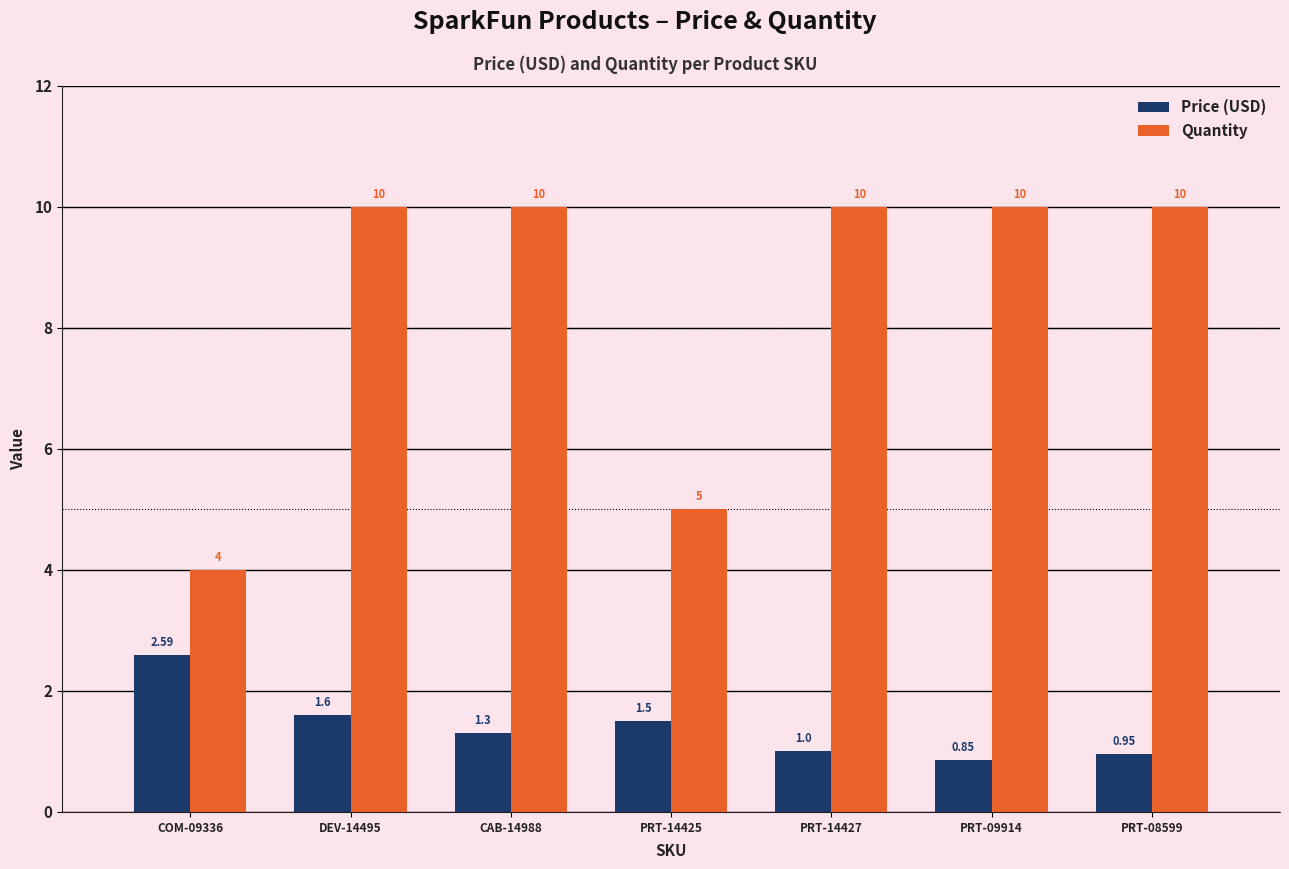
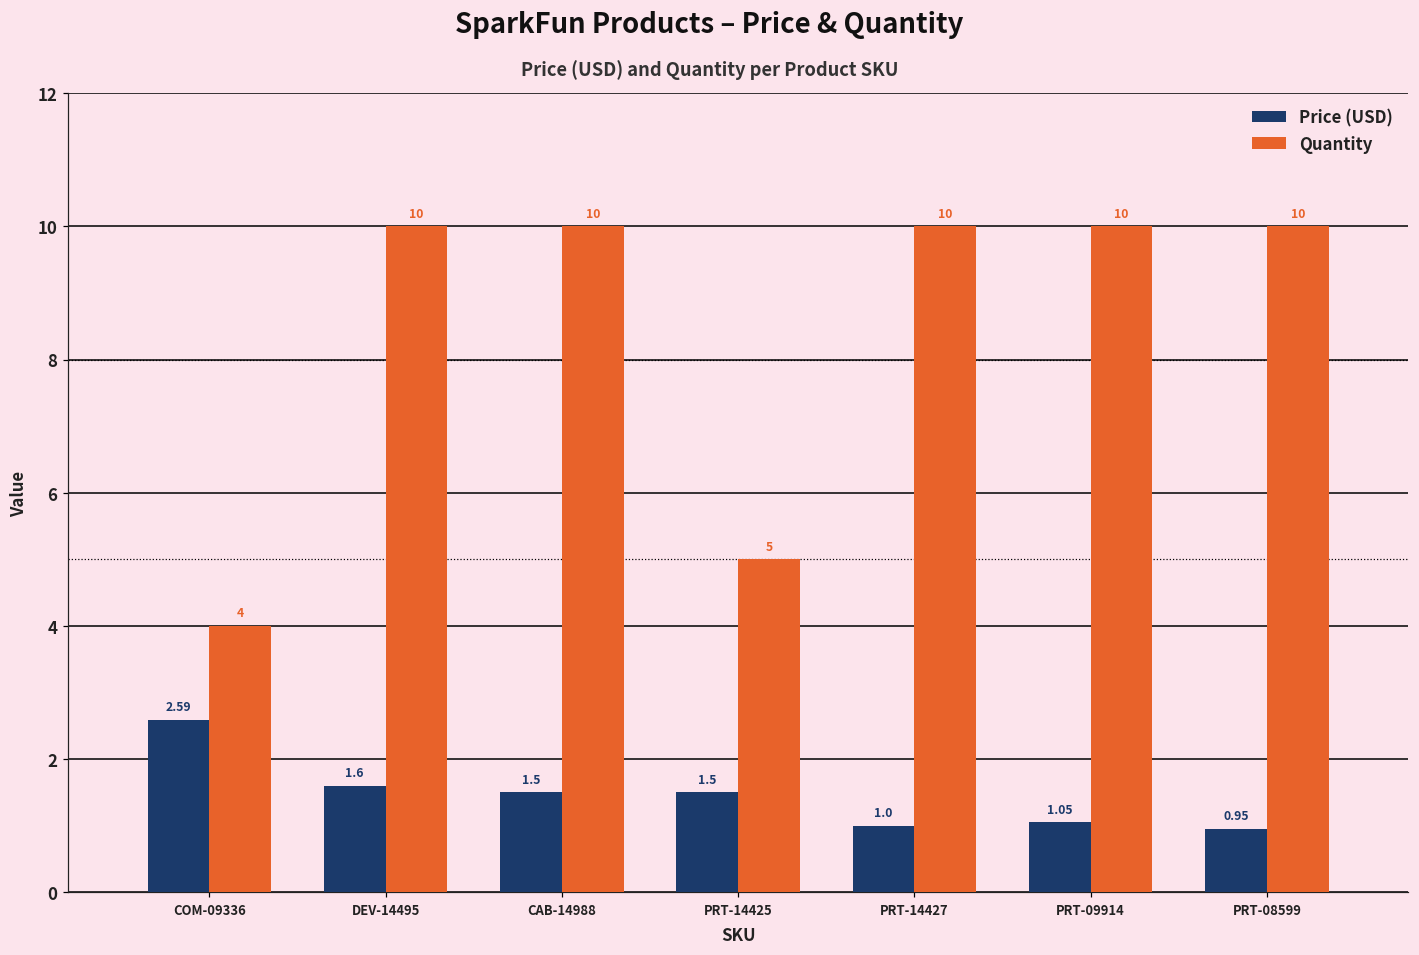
Price (USD), CAB-14988: 1.3 -> 1.5
Price (USD), PRT-09914: 0.85 -> 1.05
